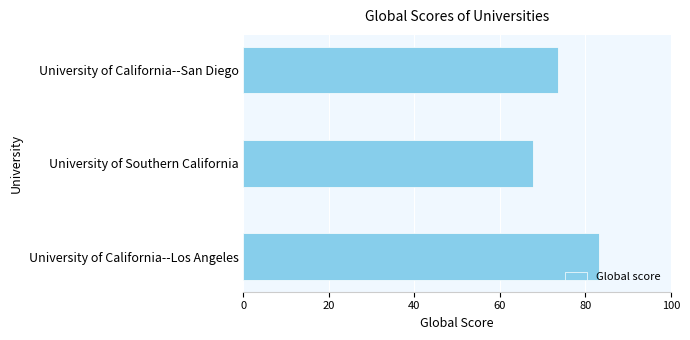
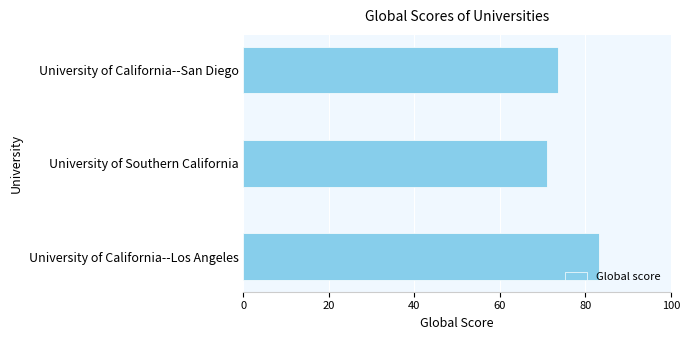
University of Southern California: 68 -> 71
